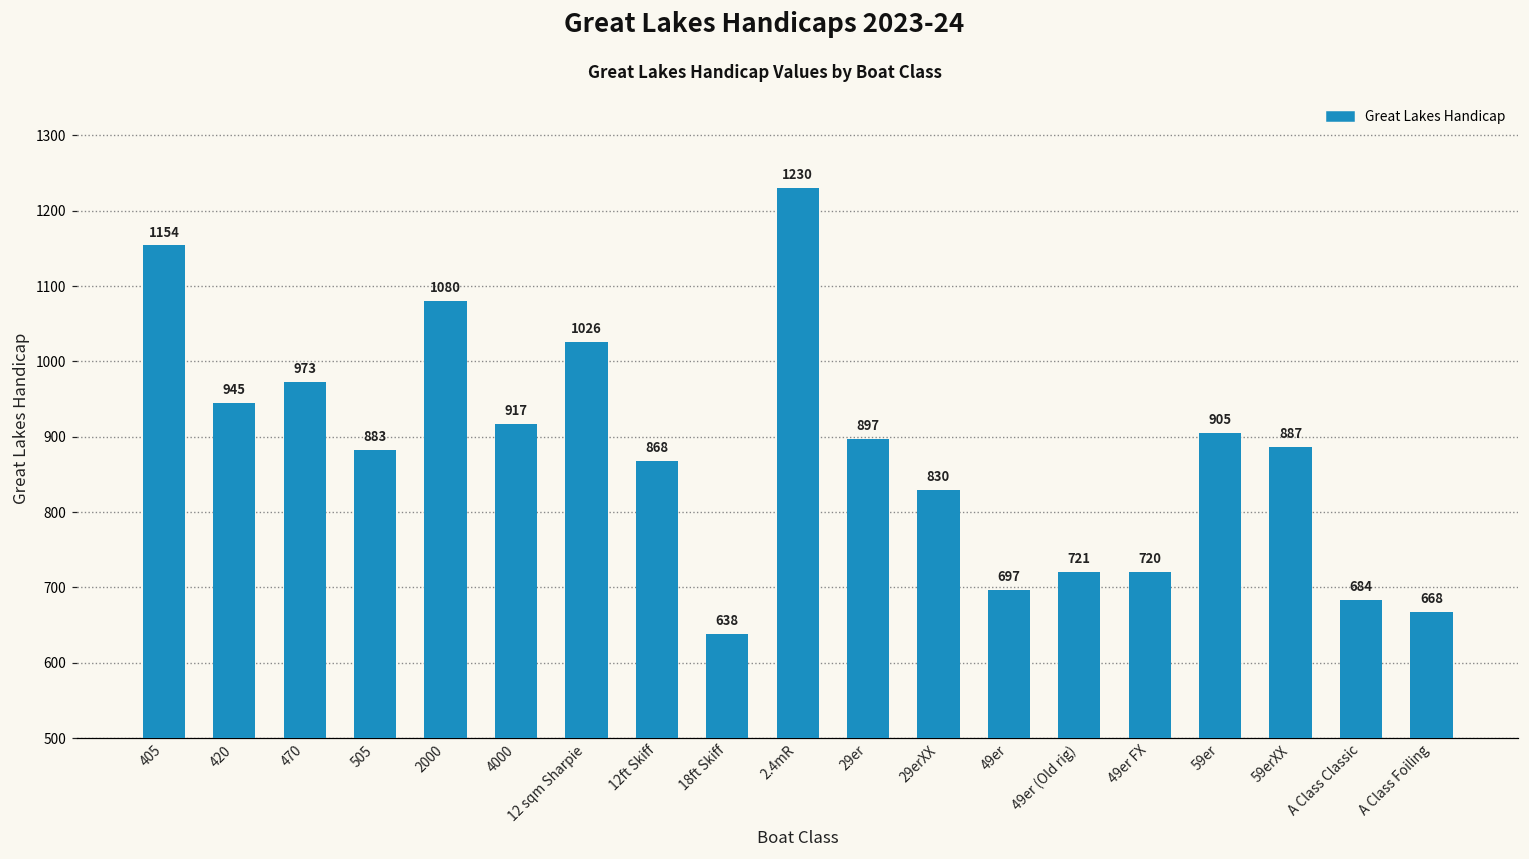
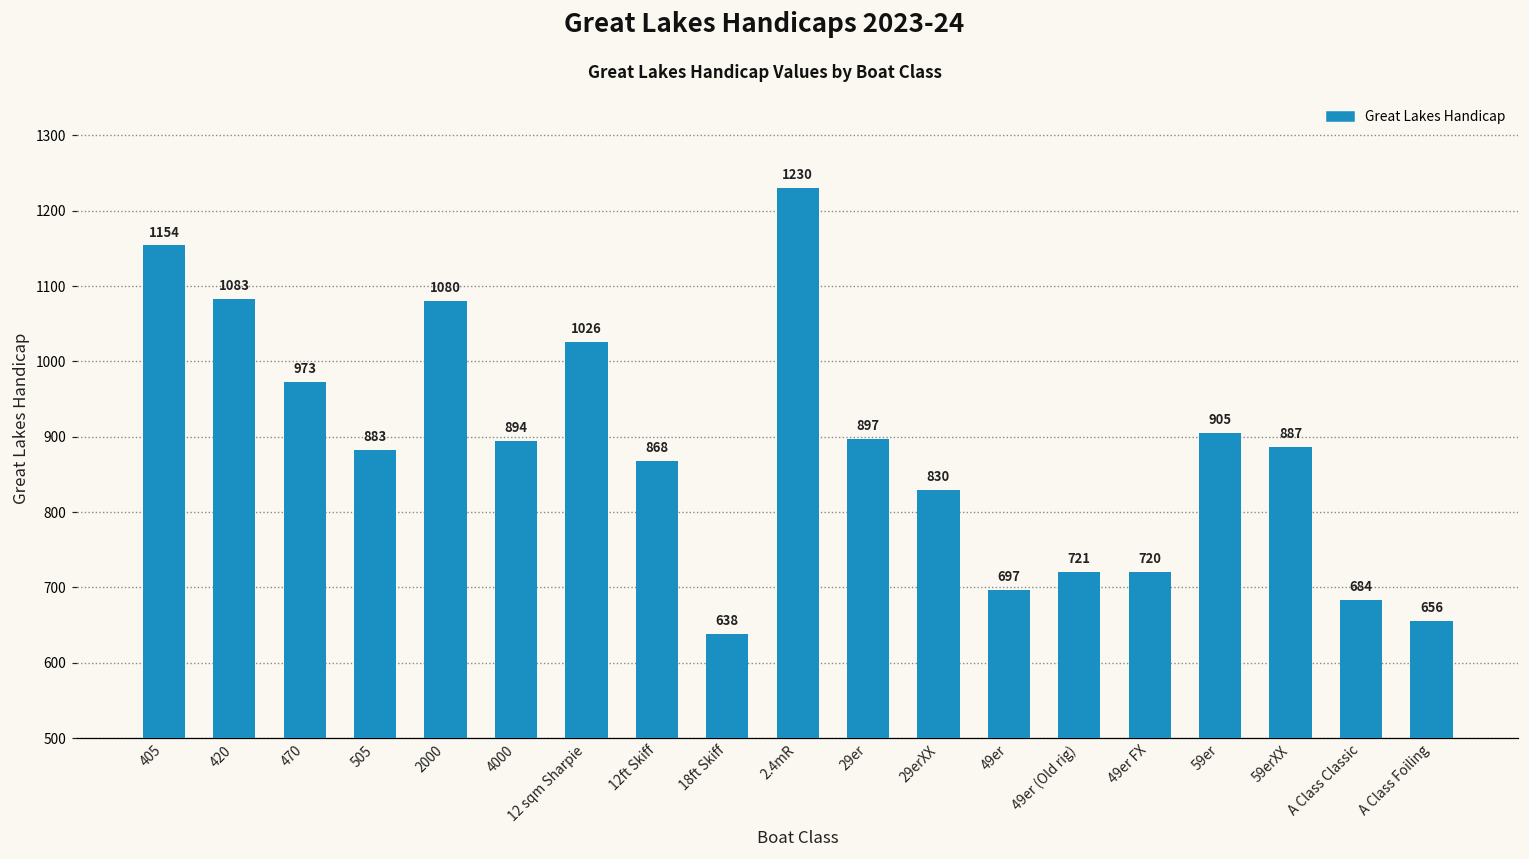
420: 945 -> 1083
4000: 917 -> 894
A Class Foiling: 668 -> 656
